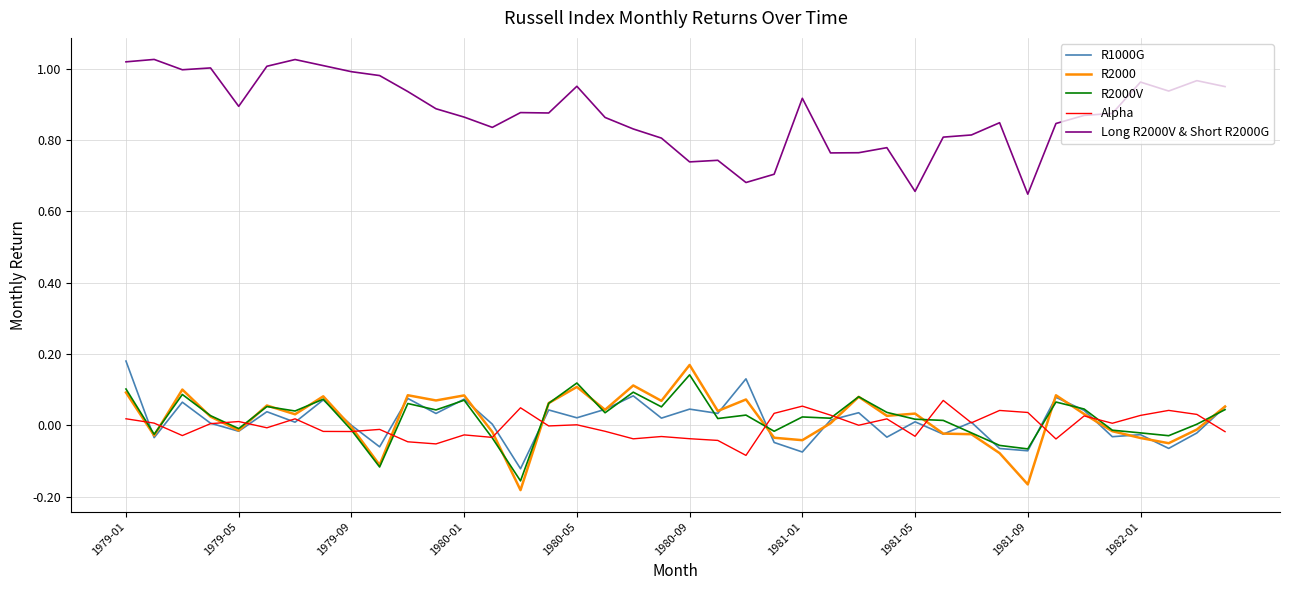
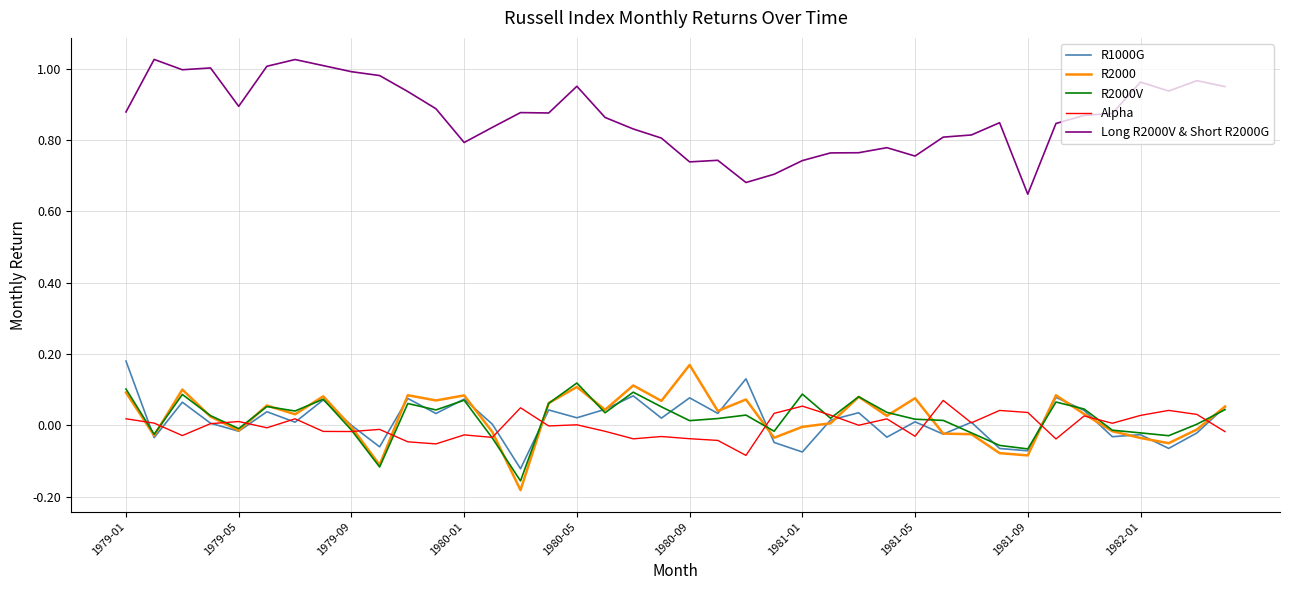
Long R2000V & Short R2000G, 1979-01: 1.02 -> 0.88
Long R2000V & Short R2000G, 1980-01: 0.86 -> 0.79
R1000G, 1980-09: 0.05 -> 0.08
R2000V, 1980-09: 0.14 -> 0.01
R2000, 1981-01: -0.04 -> 0.00
R2000V, 1981-01: 0.02 -> 0.09
Long R2000V & Short R2000G, 1981-01: 0.92 -> 0.74
R2000, 1981-05: 0.03 -> 0.08
Long R2000V & Short R2000G, 1981-05: 0.66 -> 0.75
R2000, 1981-09: -0.17 -> -0.08
